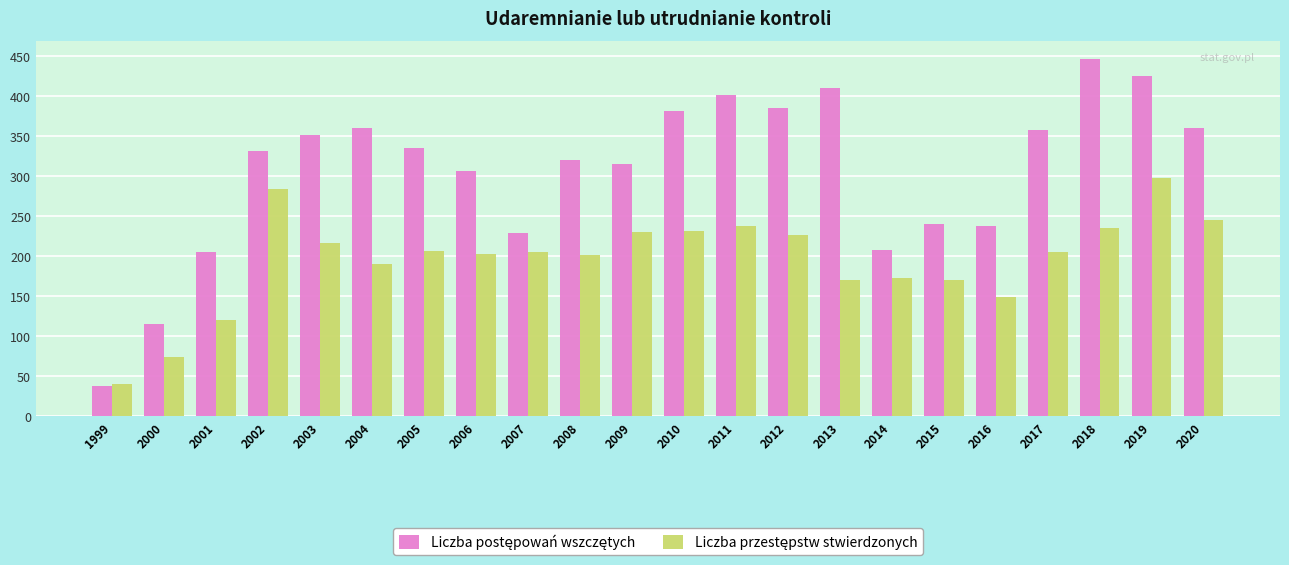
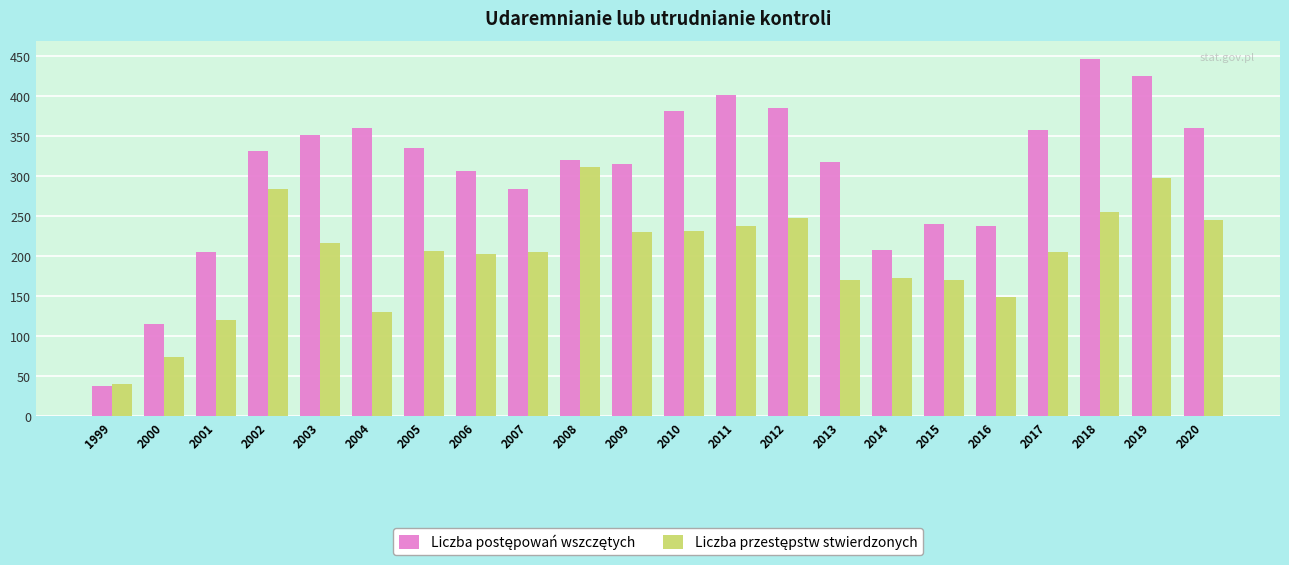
Liczba przestępstw stwierdzonych, 2004: 190 -> 130
Liczba postępowań wszczętych, 2007: 230 -> 280
Liczba przestępstw stwierdzonych, 2008: 200 -> 310
Liczba przestępstw stwierdzonych, 2012: 230 -> 250
Liczba postępowań wszczętych, 2013: 410 -> 320
Liczba przestępstw stwierdzonych, 2018: 240 -> 260
